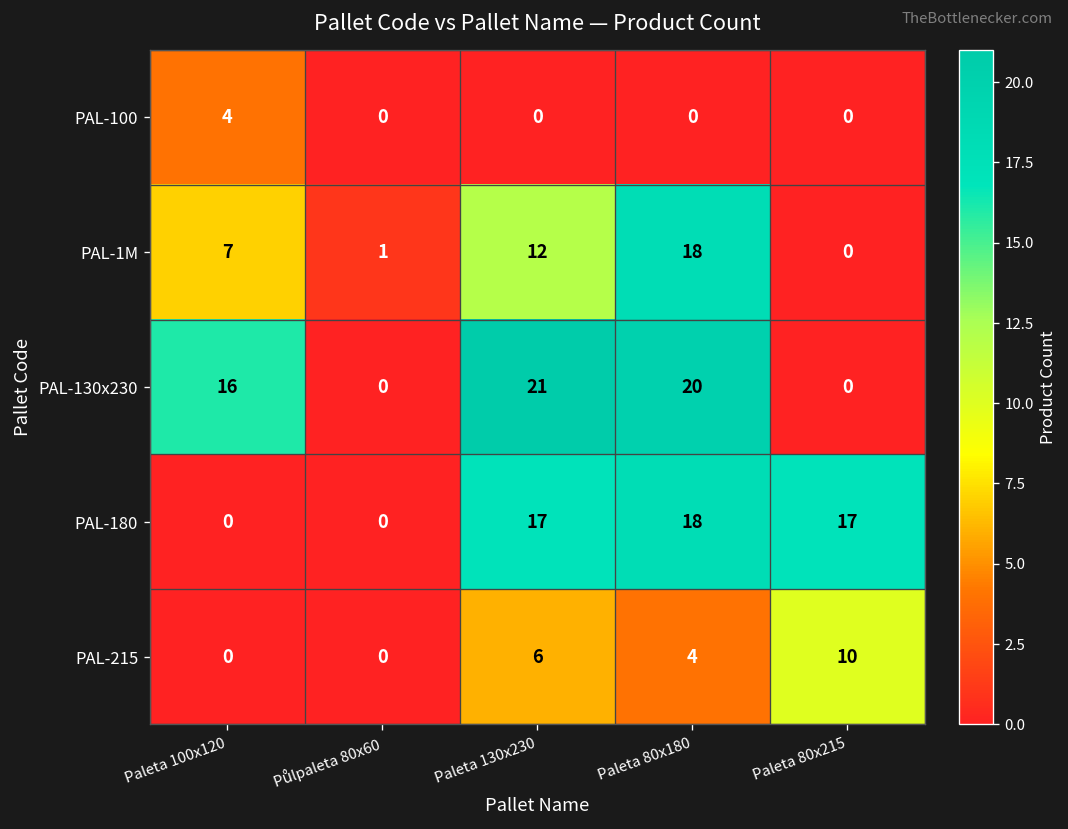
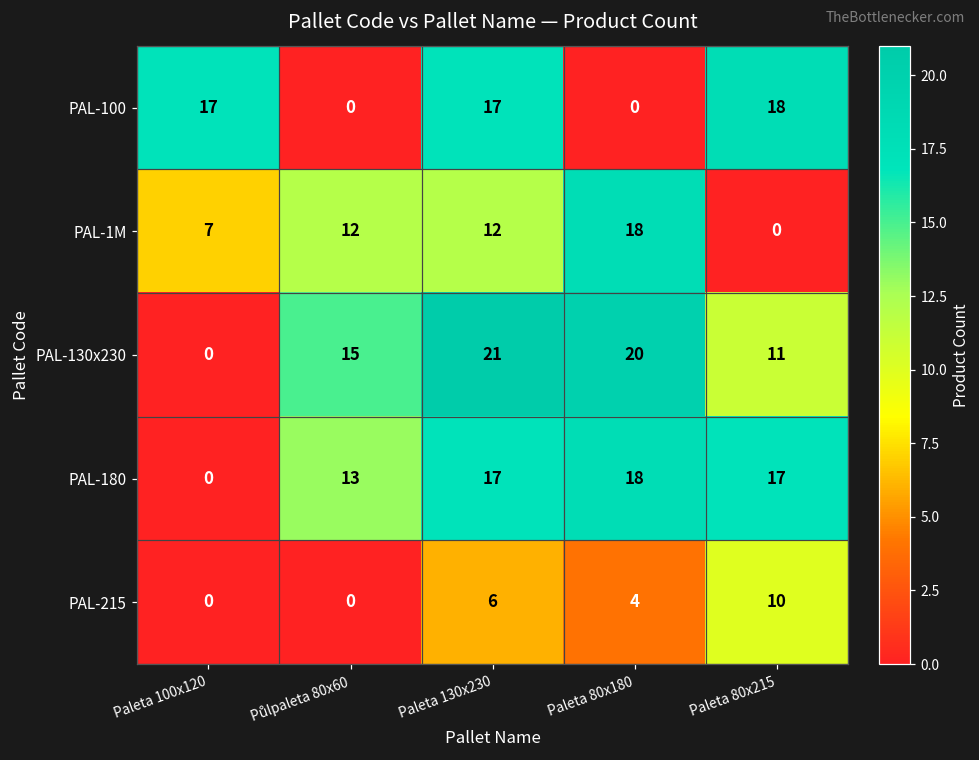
PAL-100, Paleta 100x120: 4 -> 17
PAL-100, Paleta 130x230: 0 -> 17
PAL-100, Paleta 80x215: 0 -> 18
PAL-1M, Půlpaleta 80x60: 1 -> 12
PAL-130x230, Paleta 100x120: 16 -> 0
PAL-130x230, Půlpaleta 80x60: 0 -> 15
PAL-130x230, Paleta 80x215: 0 -> 11
PAL-180, Půlpaleta 80x60: 0 -> 13
